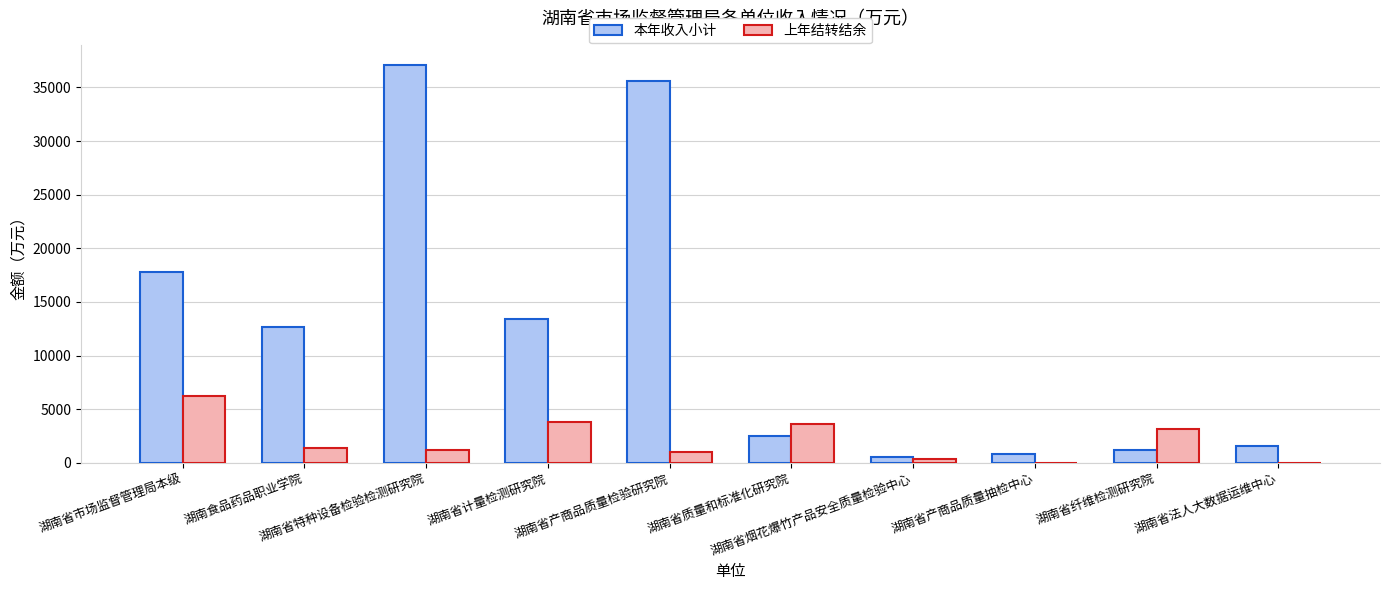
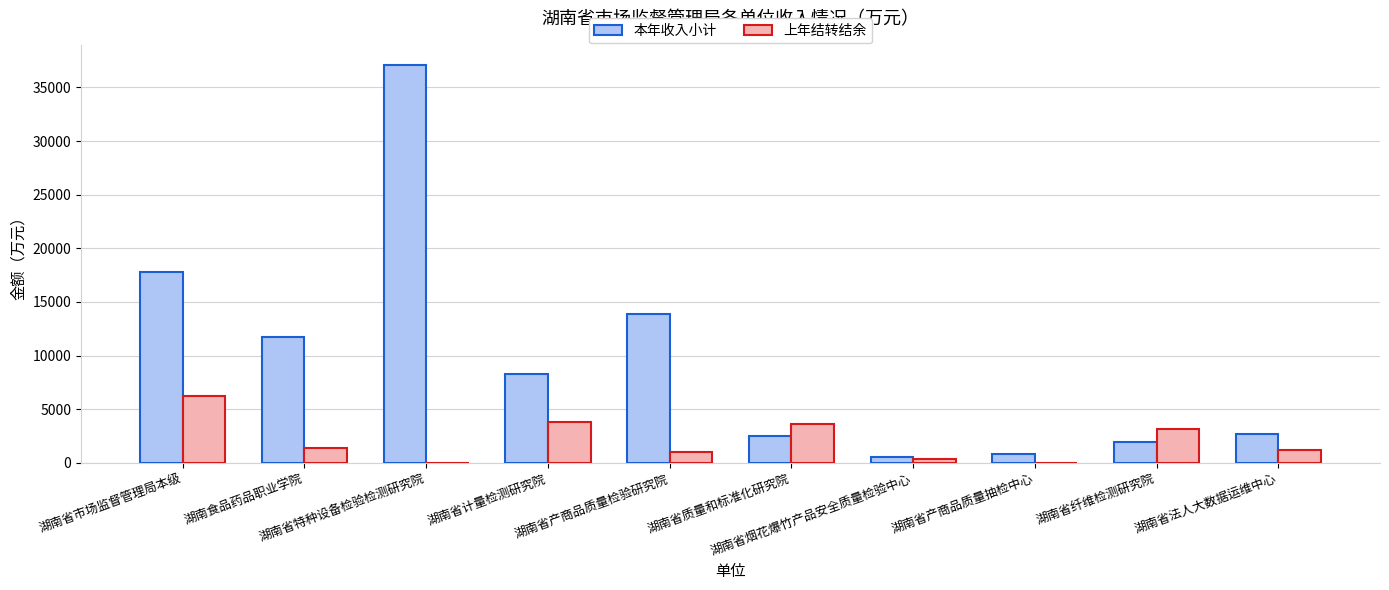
本年收入小计, 湖南食品药品职业学院: 12700 -> 11700
上年结转结余, 湖南省特种设备检验检测研究院: 1200 -> 0
本年收入小计, 湖南省计量检测研究院: 13400 -> 8300
本年收入小计, 湖南省产商品质量检验研究院: 35600 -> 13900
本年收入小计, 湖南省纤维检测研究院: 1200 -> 2000
本年收入小计, 湖南省法人大数据运维中心: 1600 -> 2700
上年结转结余, 湖南省法人大数据运维中心: 0 -> 1200
